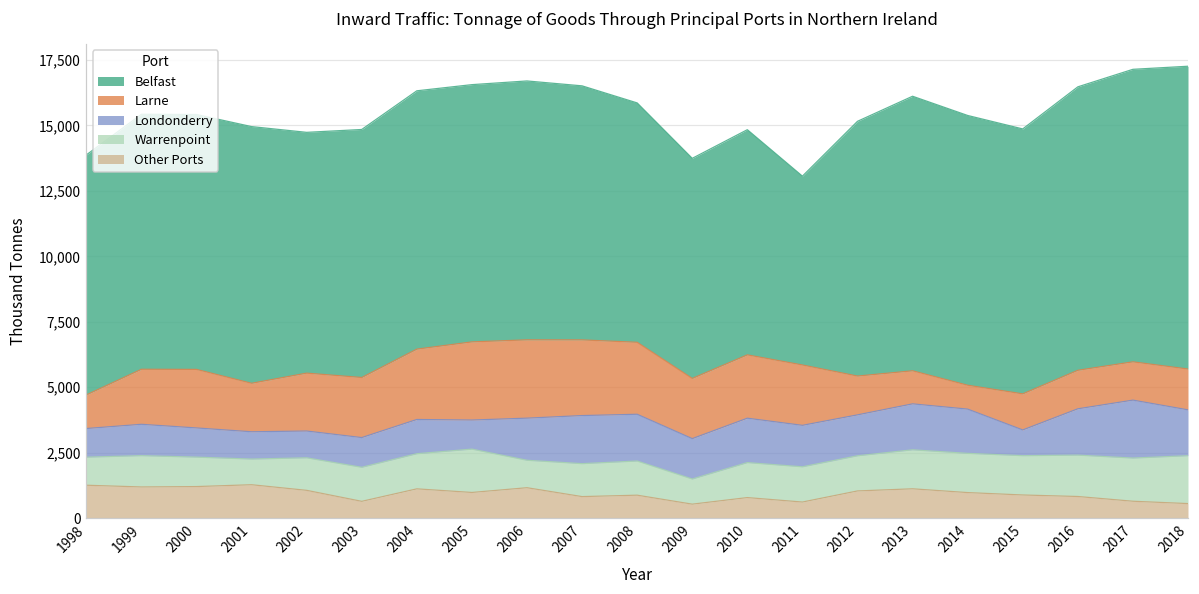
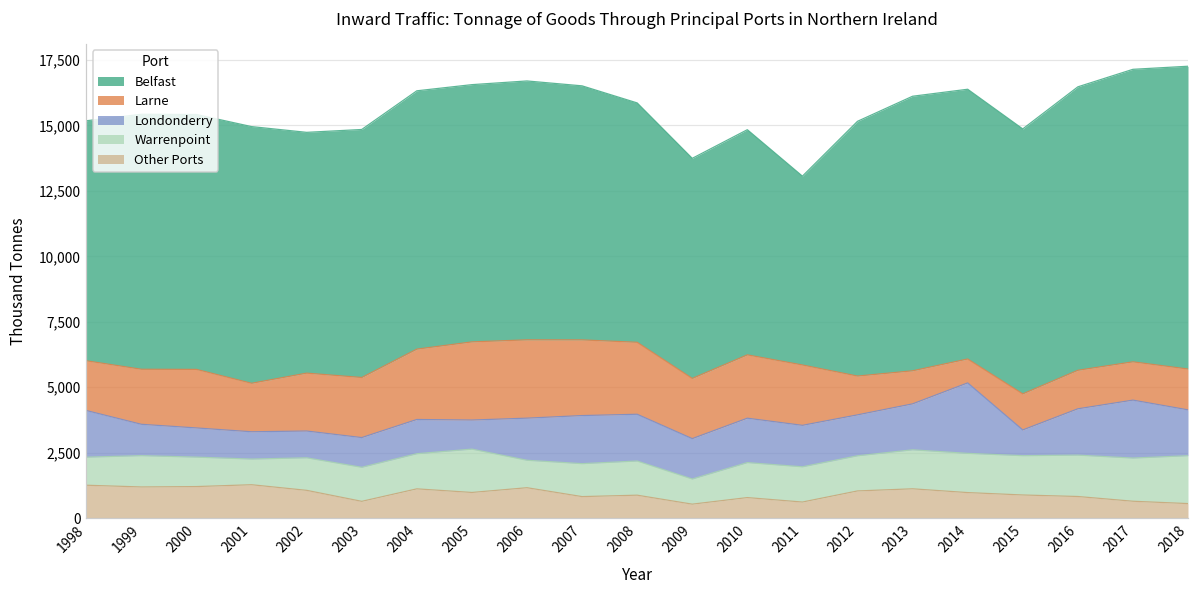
Londonderry, 1998: 1,100 -> 1,800
Larne, 1998: 1,300 -> 1,900
Londonderry, 2014: 1,700 -> 2,700
